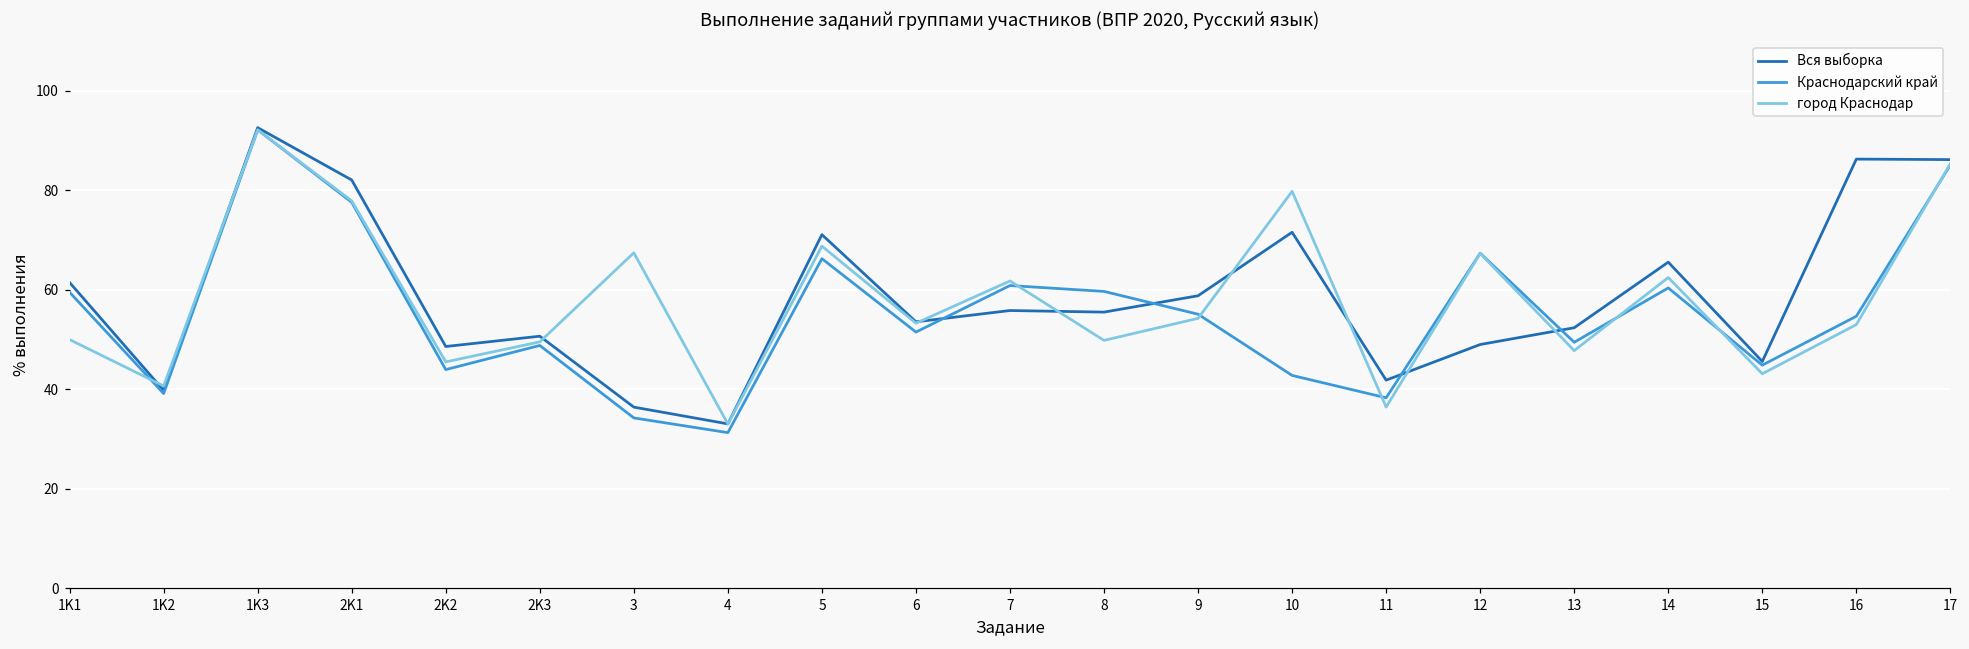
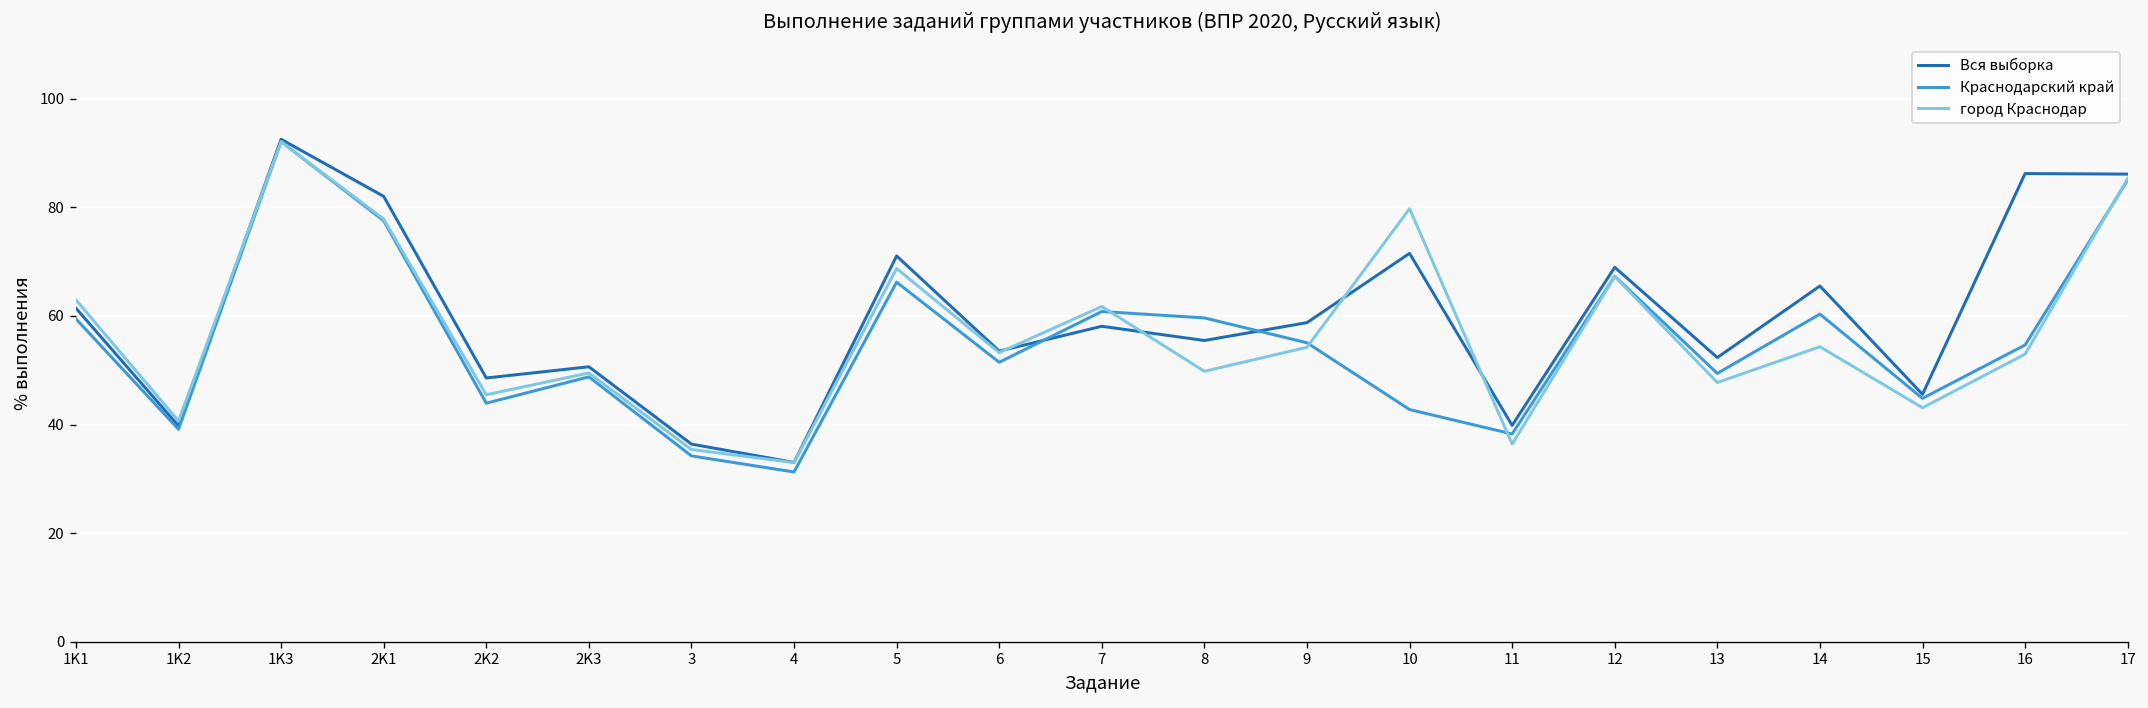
город Краснодар, 1K1: 50 -> 63
город Краснодар, 3: 67 -> 35
Вся выборка, 7: 56 -> 58
Вся выборка, 11: 42 -> 40
Вся выборка, 12: 49 -> 69
город Краснодар, 14: 62 -> 54
